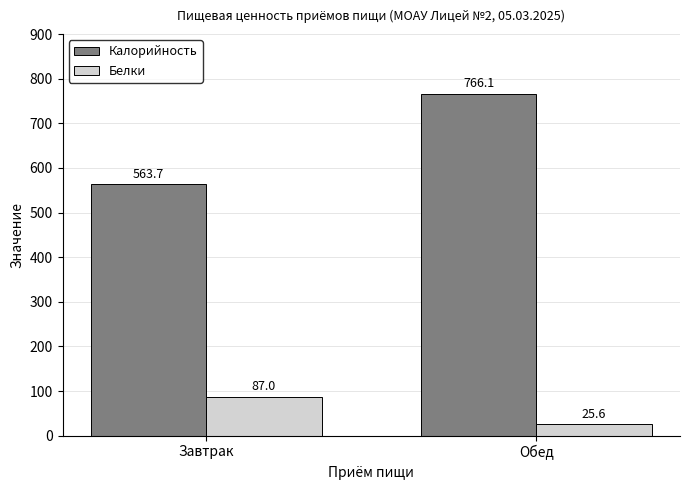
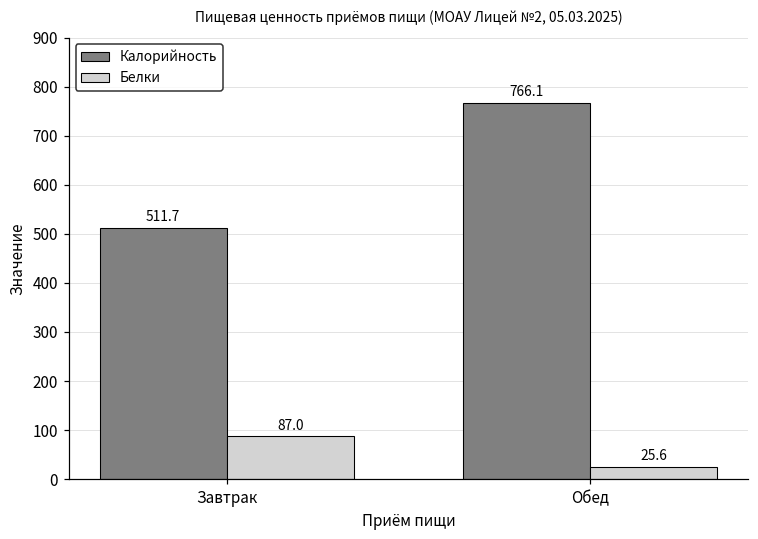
Калорийность, Завтрак: 563.7 -> 511.7
